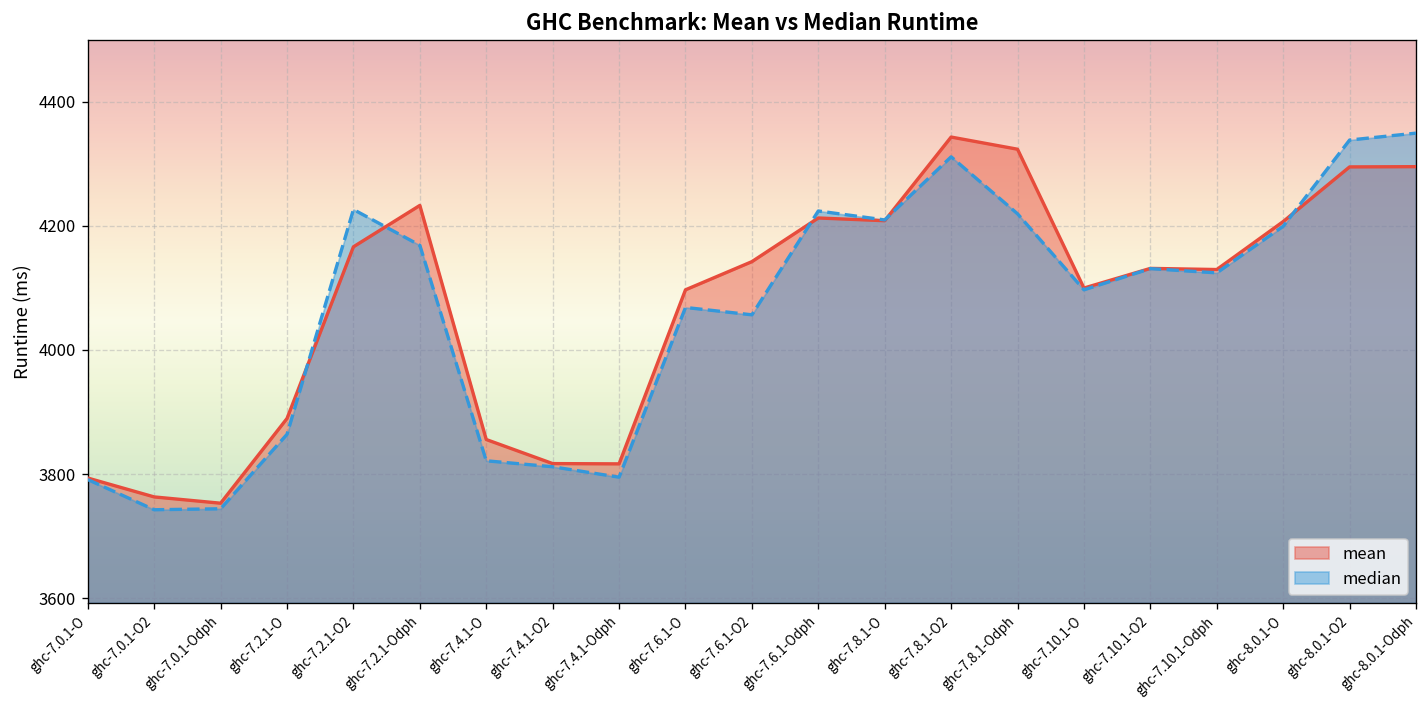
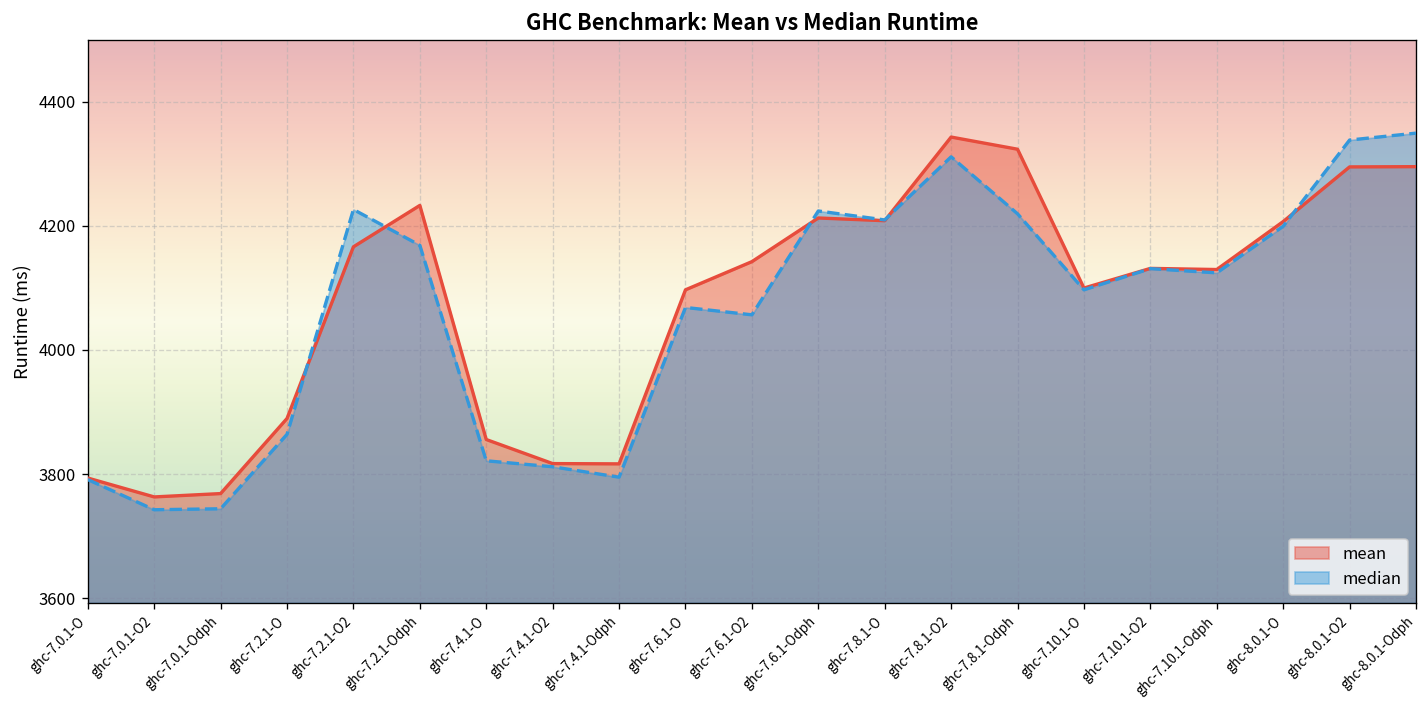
mean, ghc-7.0.1-Odph: 3750 -> 3770
